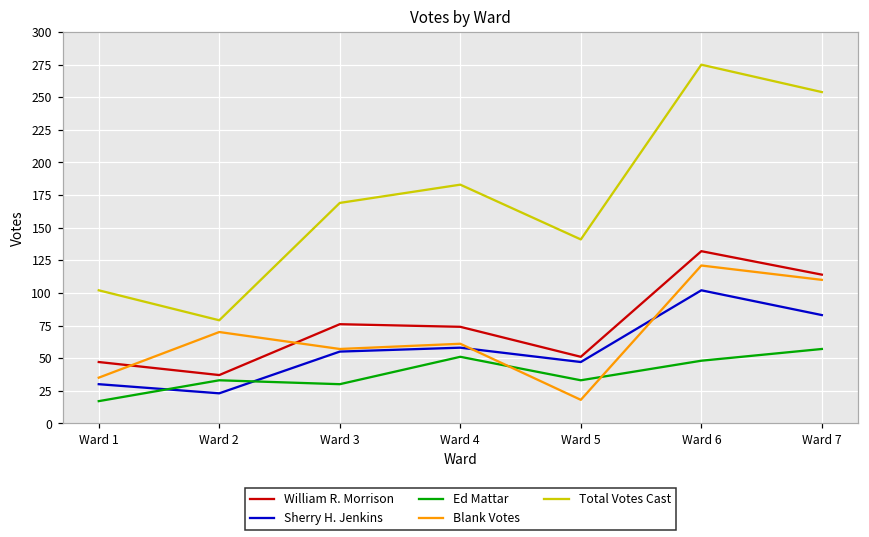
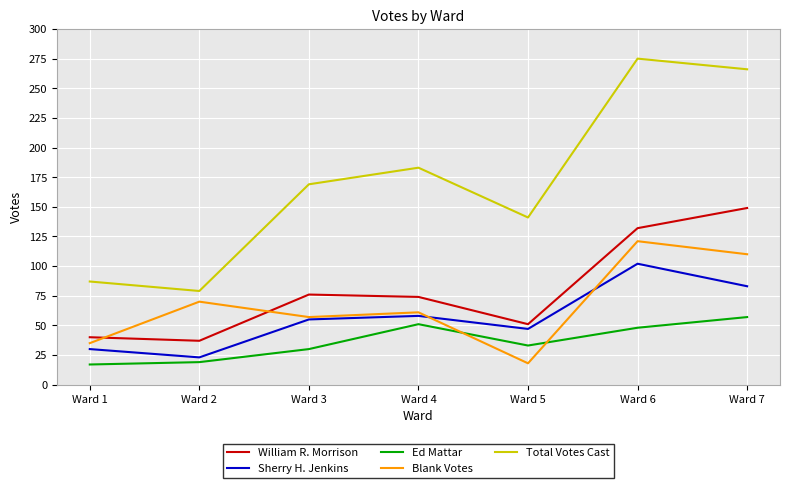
William R. Morrison, Ward 1: 47 -> 40
Total Votes Cast, Ward 1: 102 -> 87
Ed Mattar, Ward 2: 33 -> 19
William R. Morrison, Ward 7: 114 -> 149
Total Votes Cast, Ward 7: 254 -> 266
